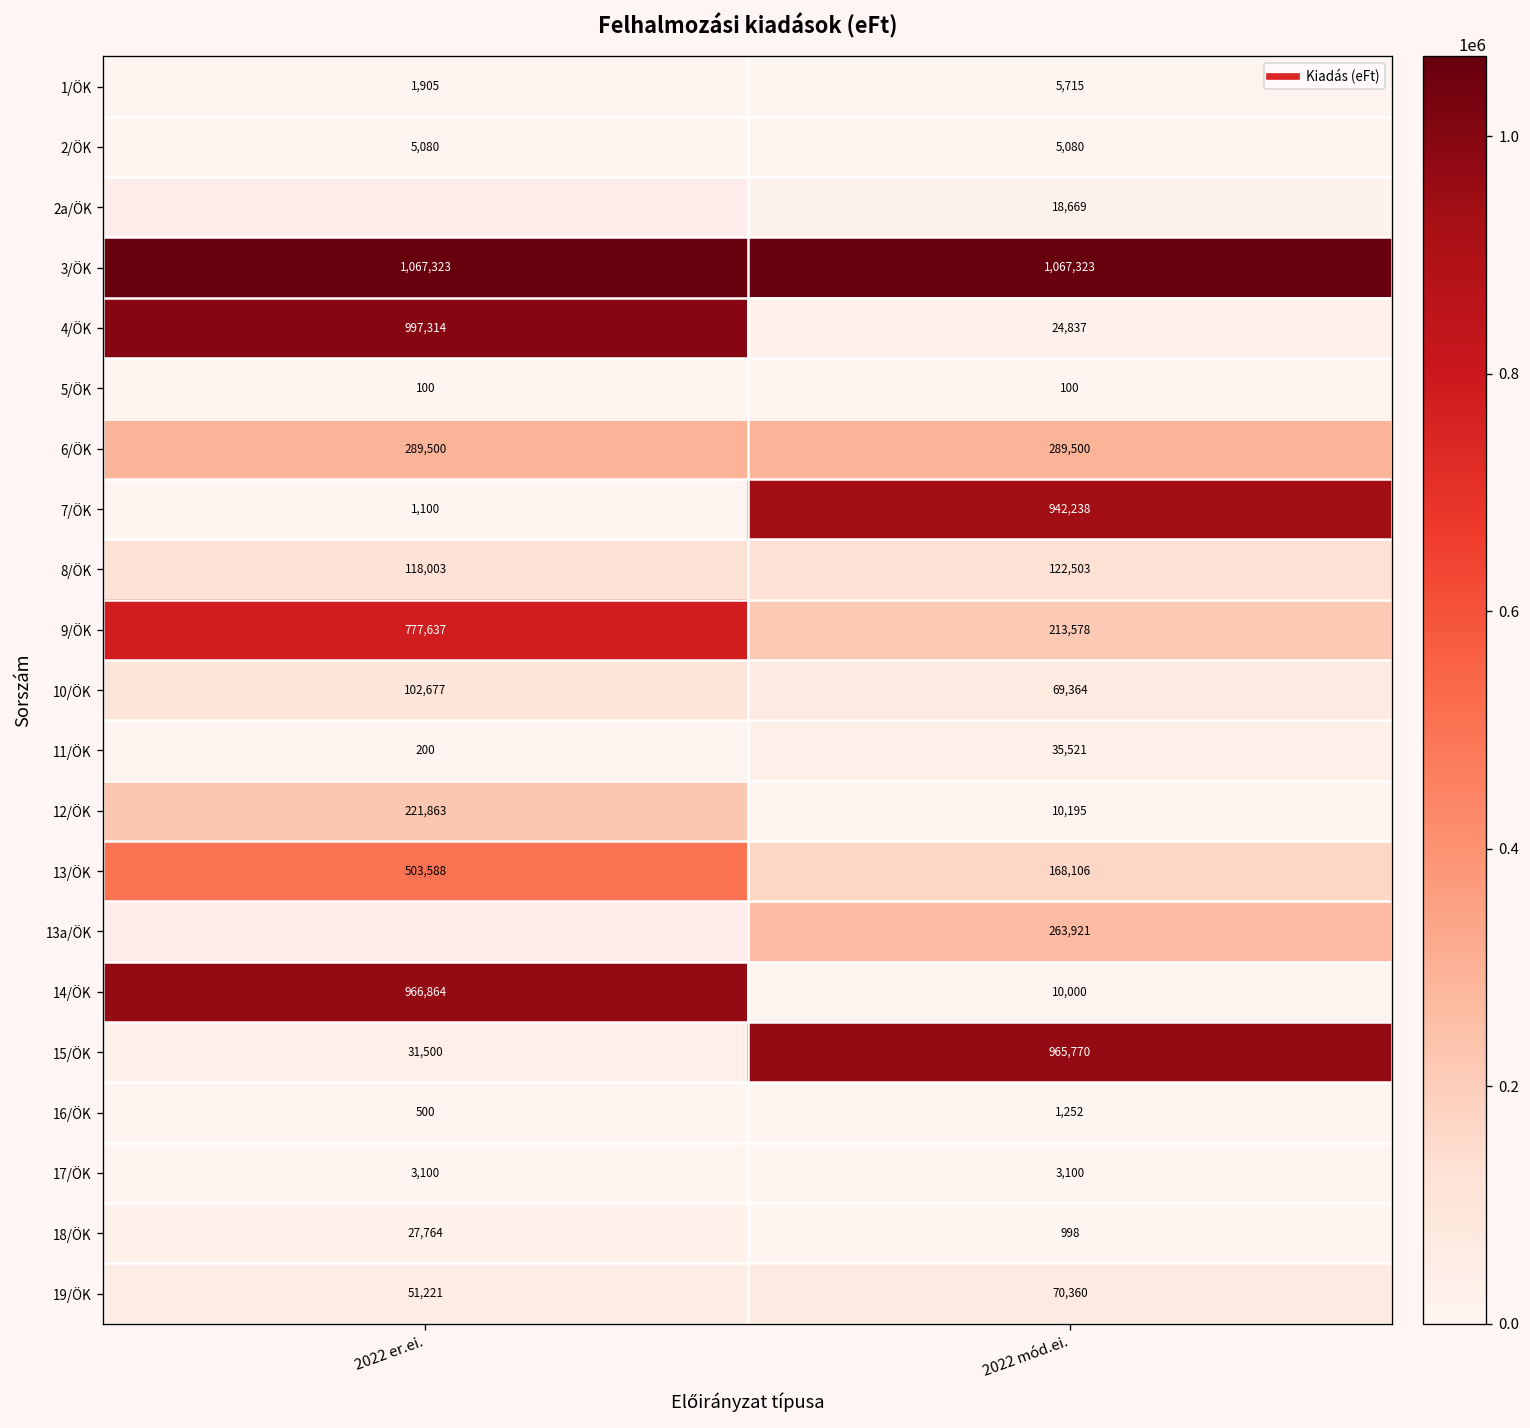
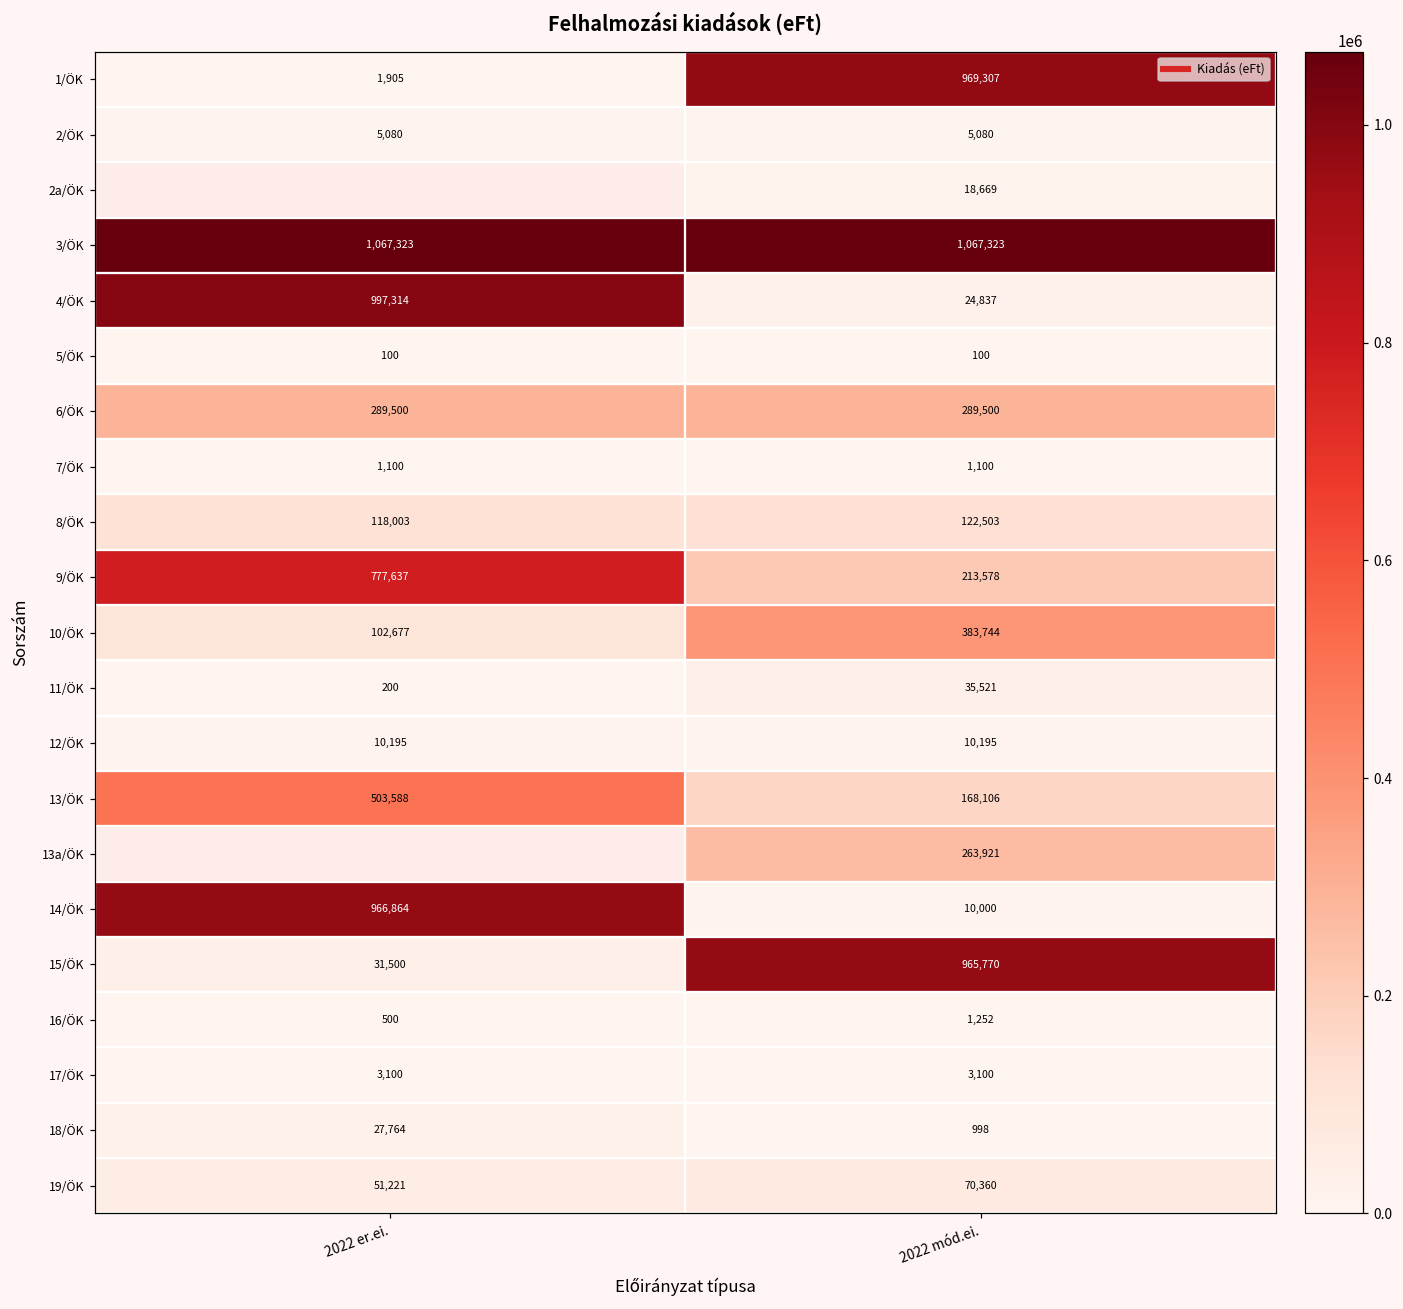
1/ÖK, 2022 mód.ei.: 5,715 -> 969,307
7/ÖK, 2022 mód.ei.: 942,238 -> 1,100
10/ÖK, 2022 mód.ei.: 69,364 -> 383,744
12/ÖK, 2022 er.ei.: 221,863 -> 10,195
